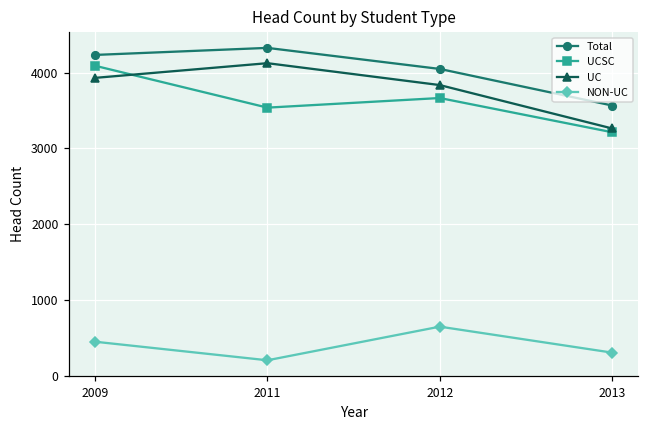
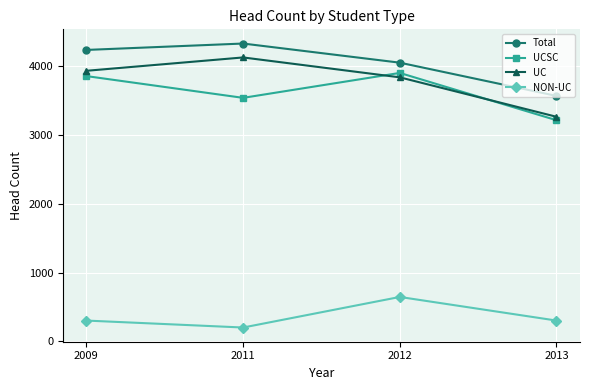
UCSC, 2009: 4100 -> 3900
NON-UC, 2009: 400 -> 300
UCSC, 2012: 3700 -> 3900
